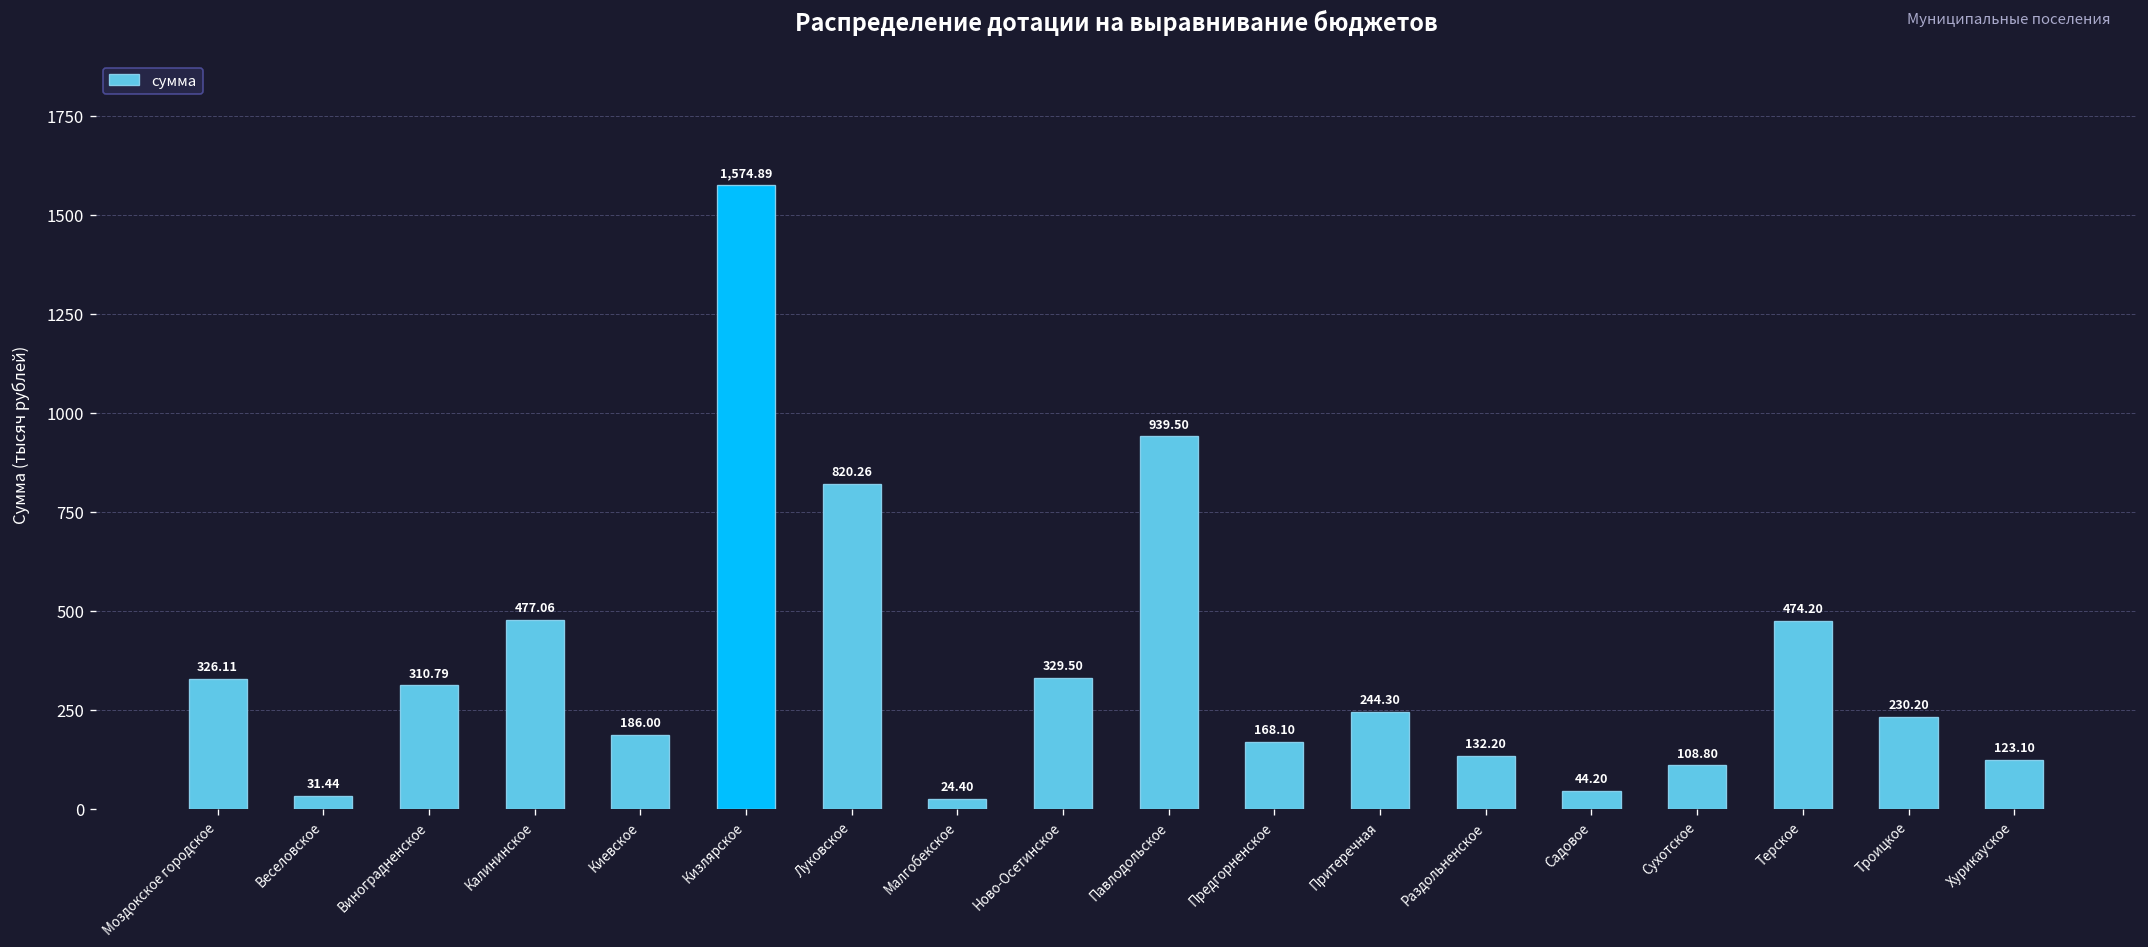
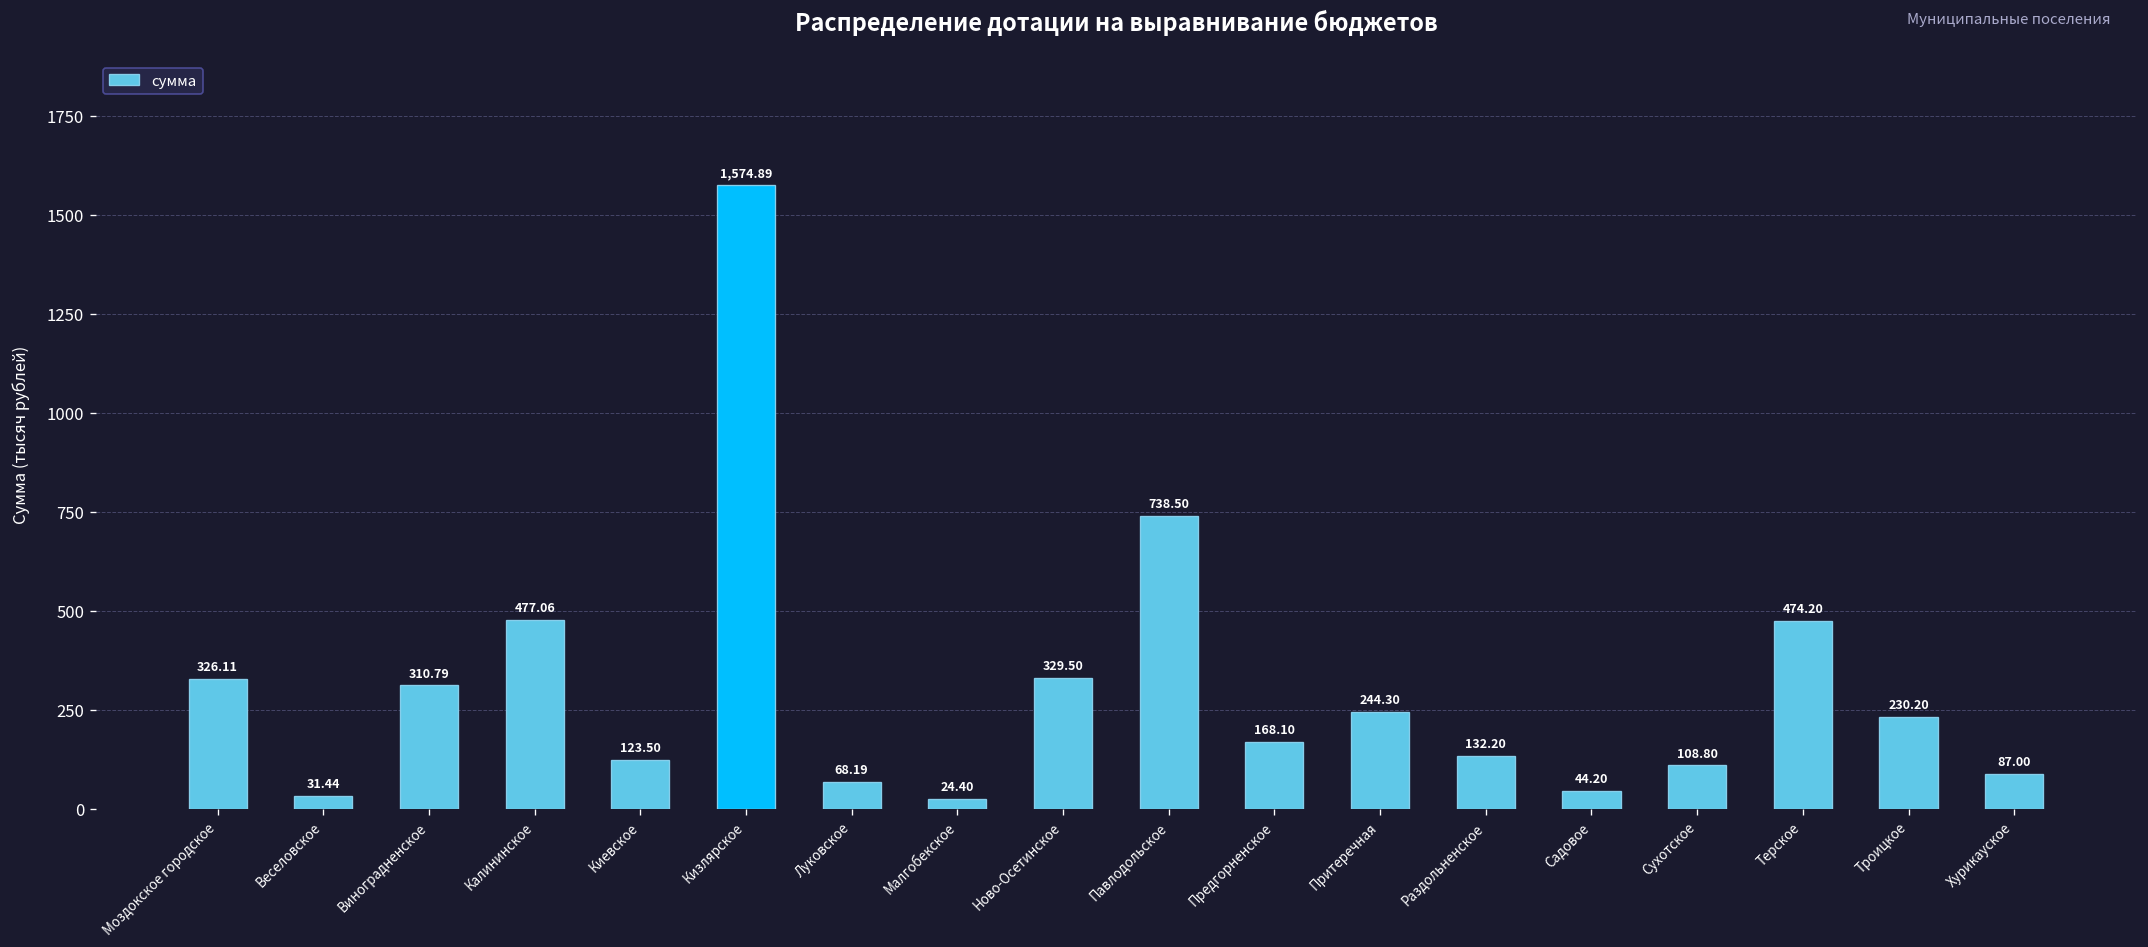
Киевское: 186.00 -> 123.50
Луковское: 820.26 -> 68.19
Павлодольское: 939.50 -> 738.50
Хурикауское: 123.10 -> 87.00
